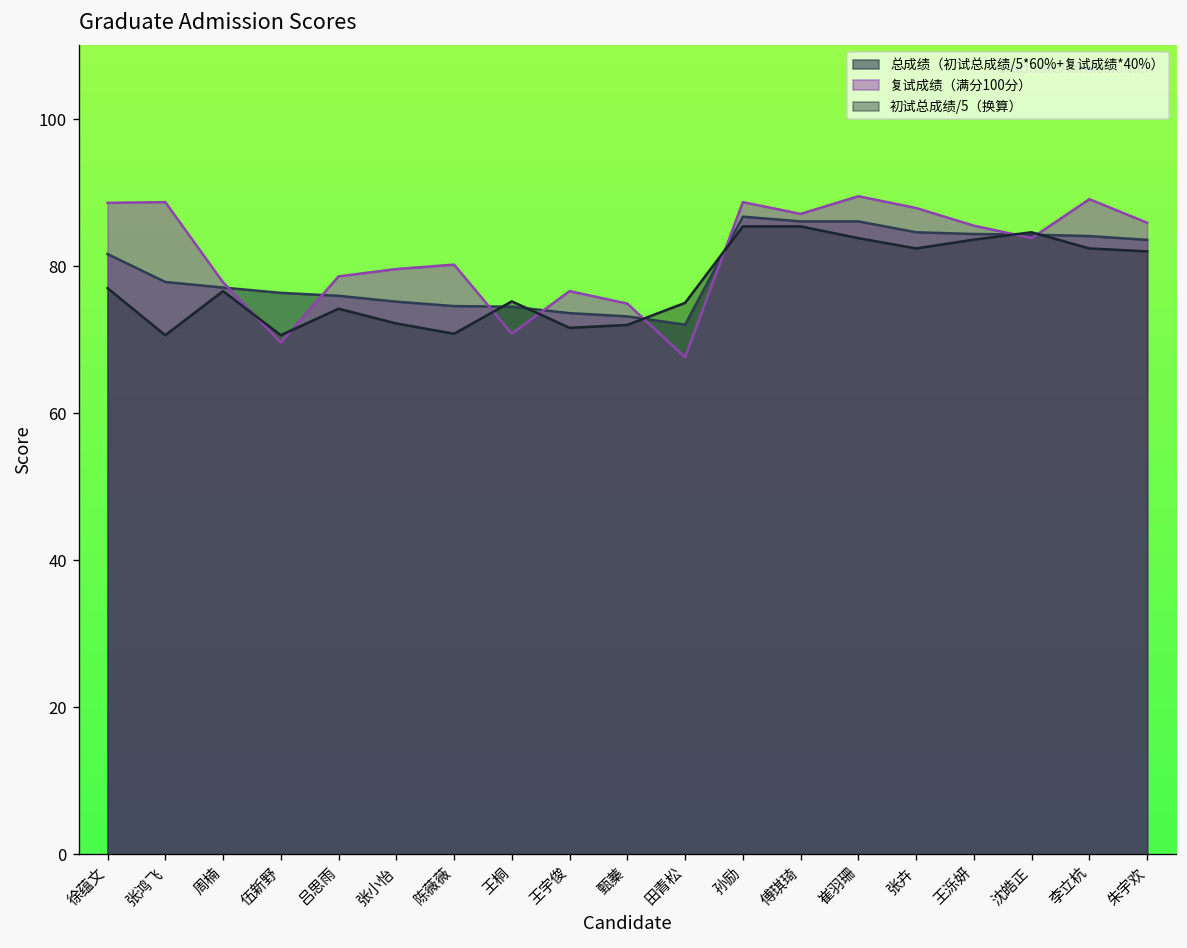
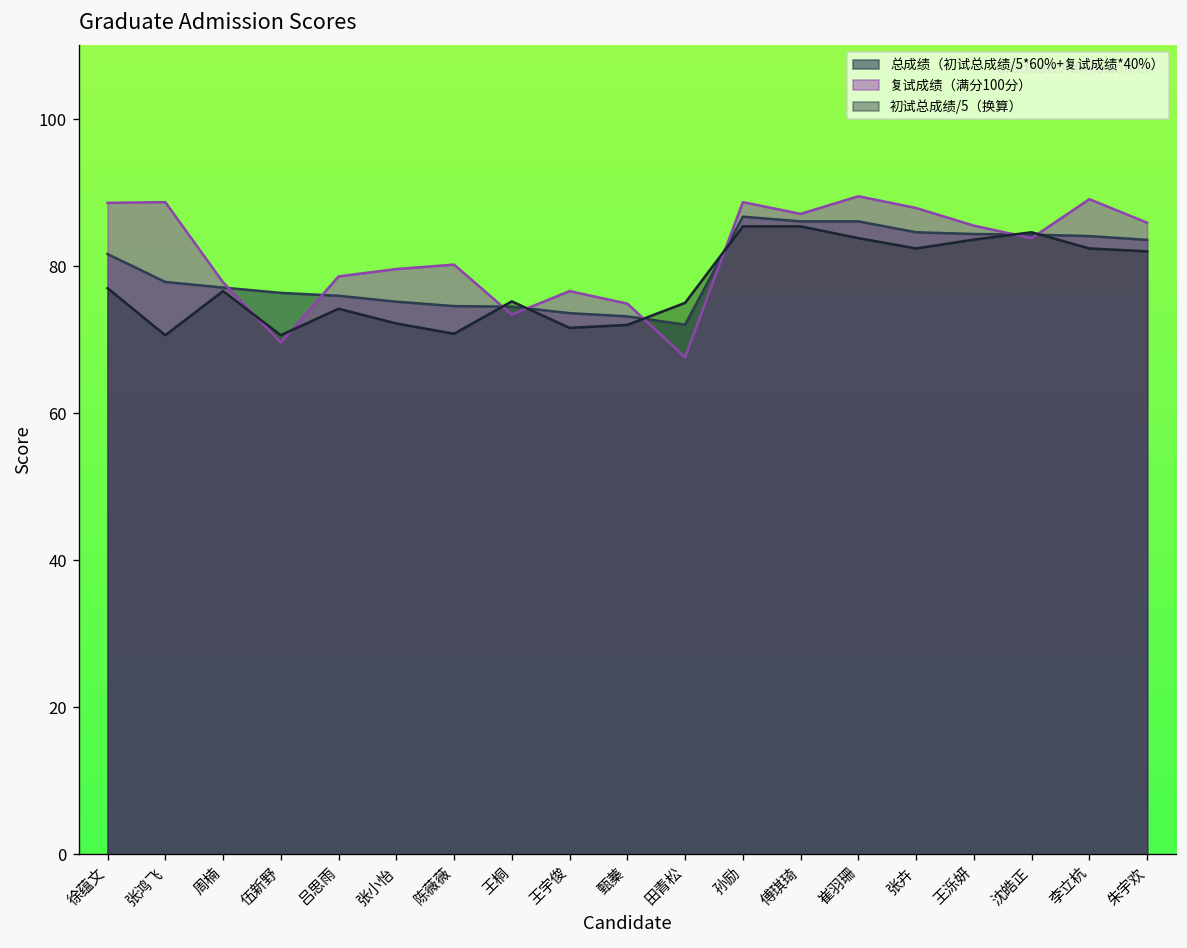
复试成绩（满分100分）, 王桐: 71 -> 73
